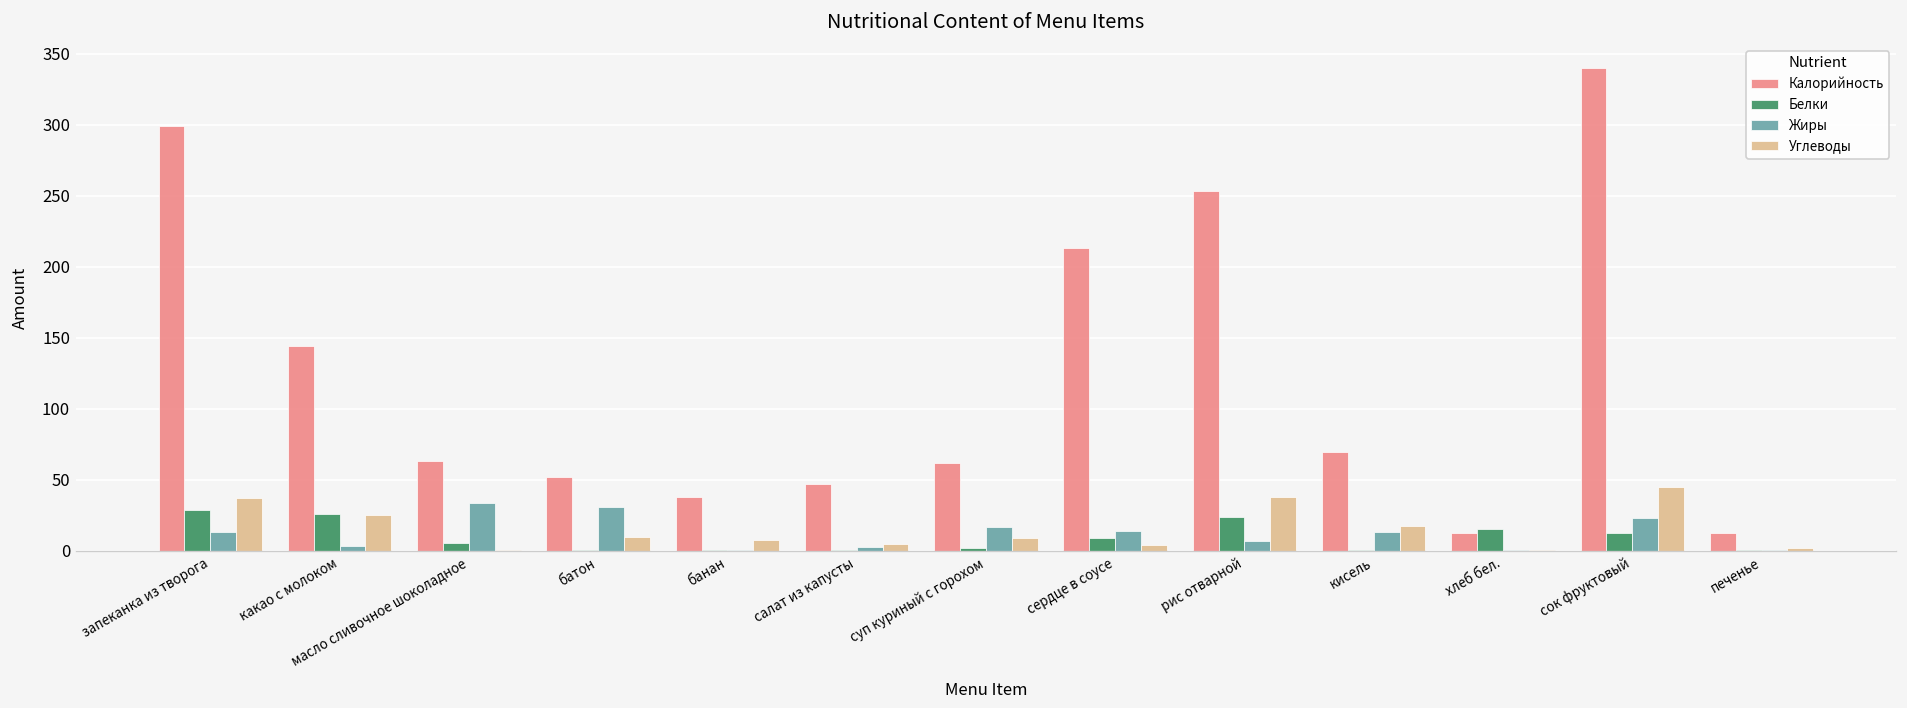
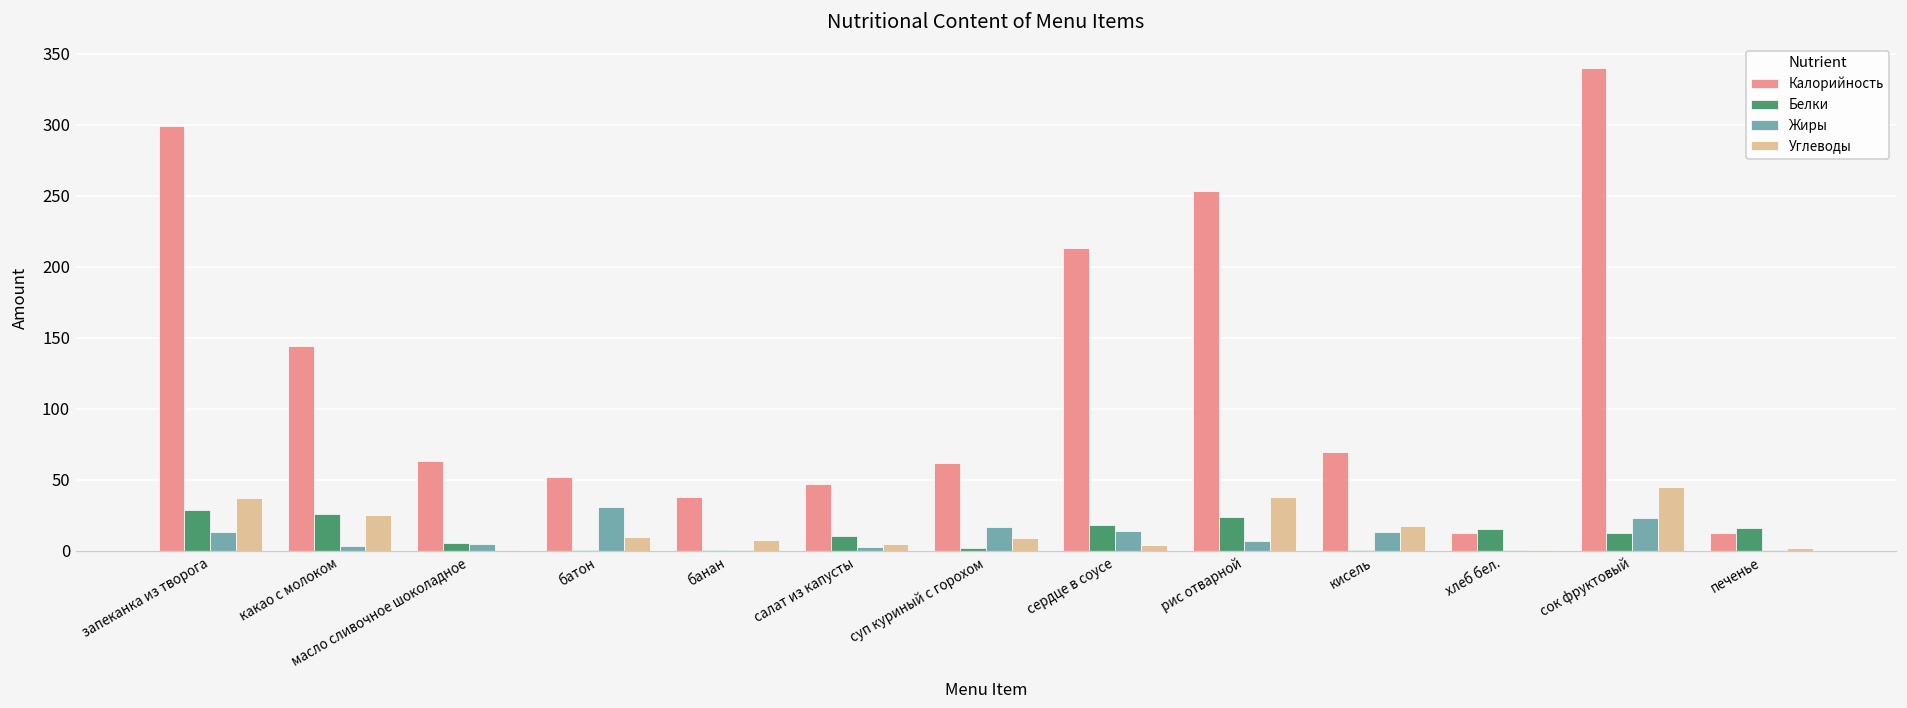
Жиры, масло сливочное шоколадное: 34 -> 5
Белки, салат из капусты: 1 -> 10
Белки, сердце в соусе: 9 -> 18
Белки, печенье: 0 -> 16
